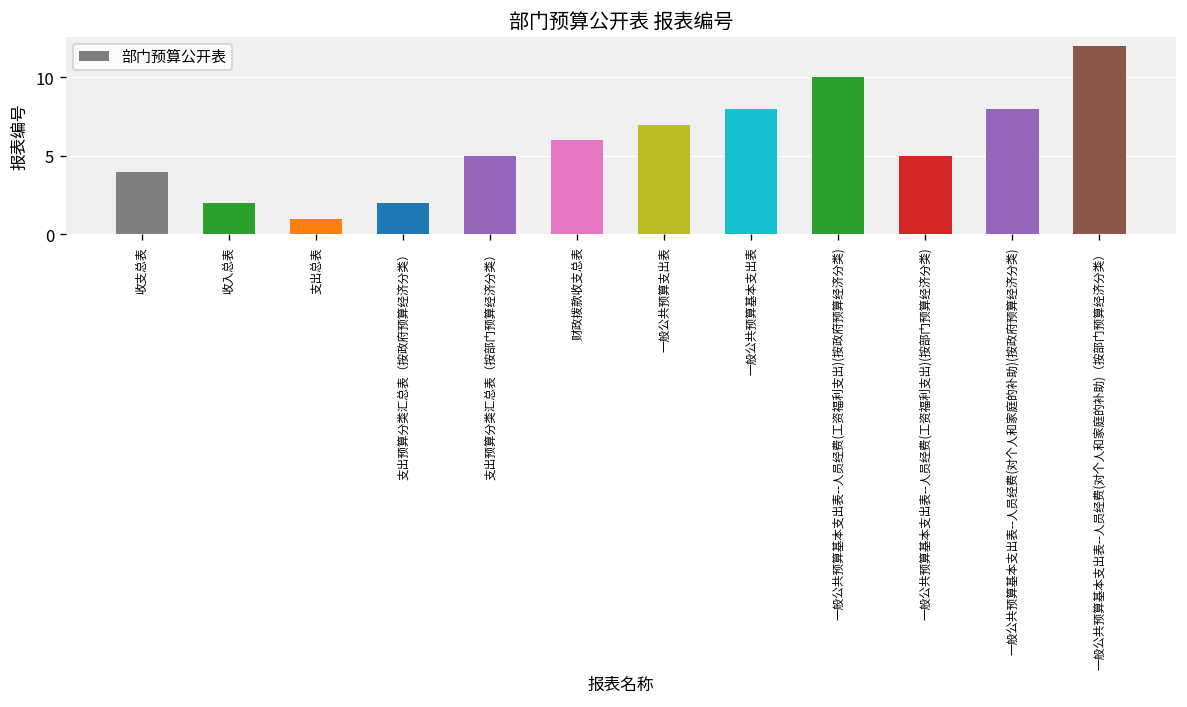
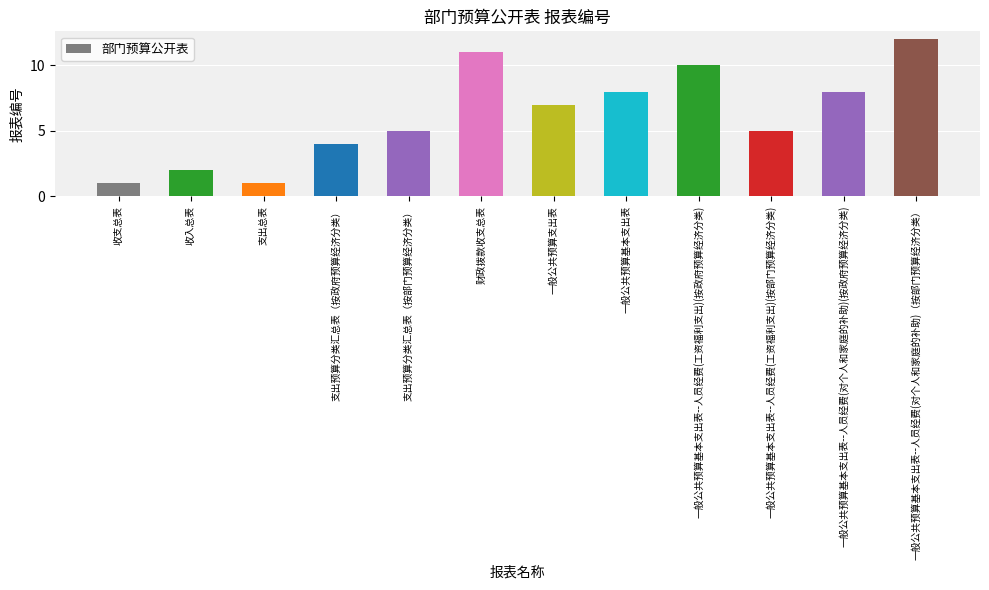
收支总表: 4 -> 1
支出预算分类汇总表（按政府预算经济分类）: 2 -> 4
财政拨款收支总表: 6 -> 11
